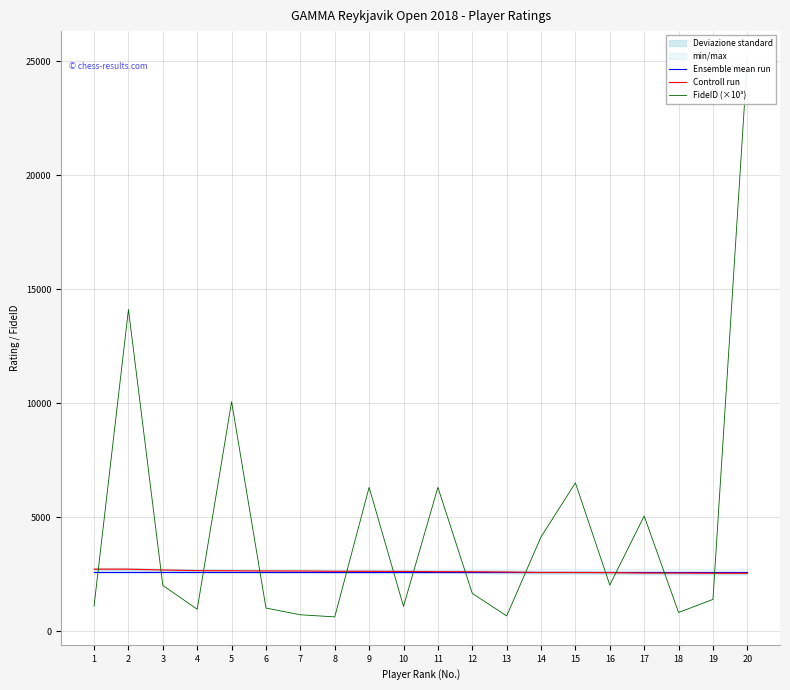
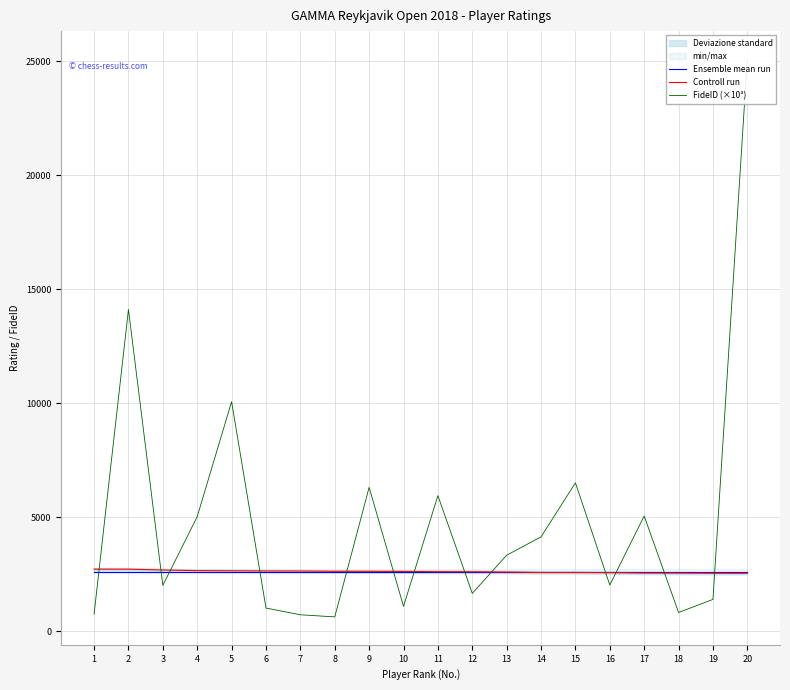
FideID (×10³), 1: 1100 -> 700
FideID (×10³), 4: 1000 -> 5000
FideID (×10³), 11: 6300 -> 5900
FideID (×10³), 13: 700 -> 3300
